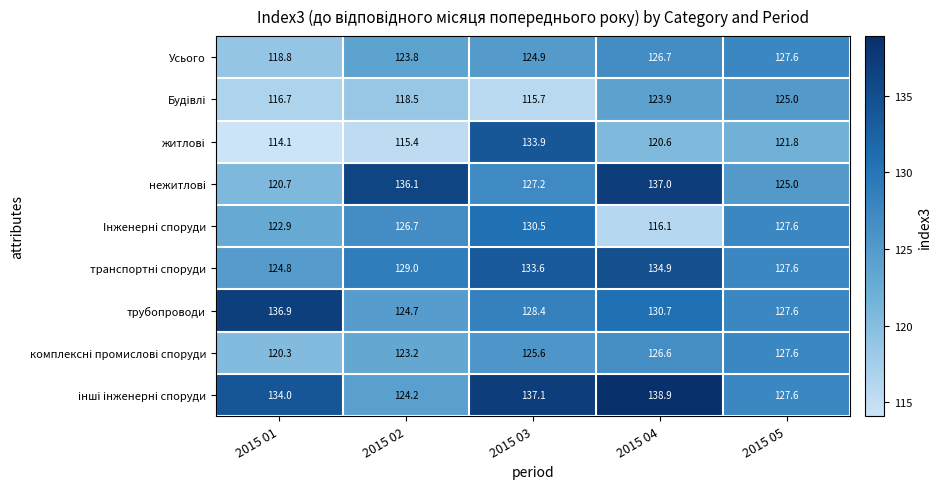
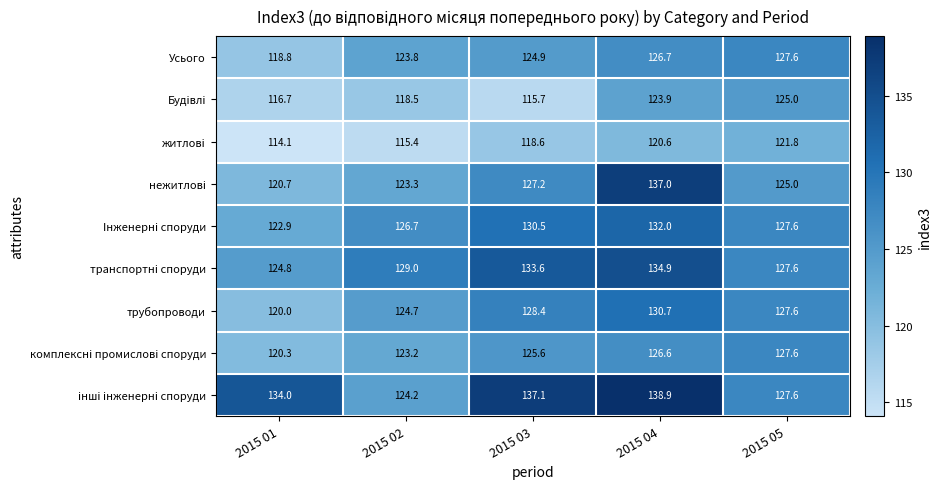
житлові, 2015 03: 133.9 -> 118.6
нежитлові, 2015 02: 136.1 -> 123.3
Інженерні споруди, 2015 04: 116.1 -> 132.0
трубопроводи, 2015 01: 136.9 -> 120.0
